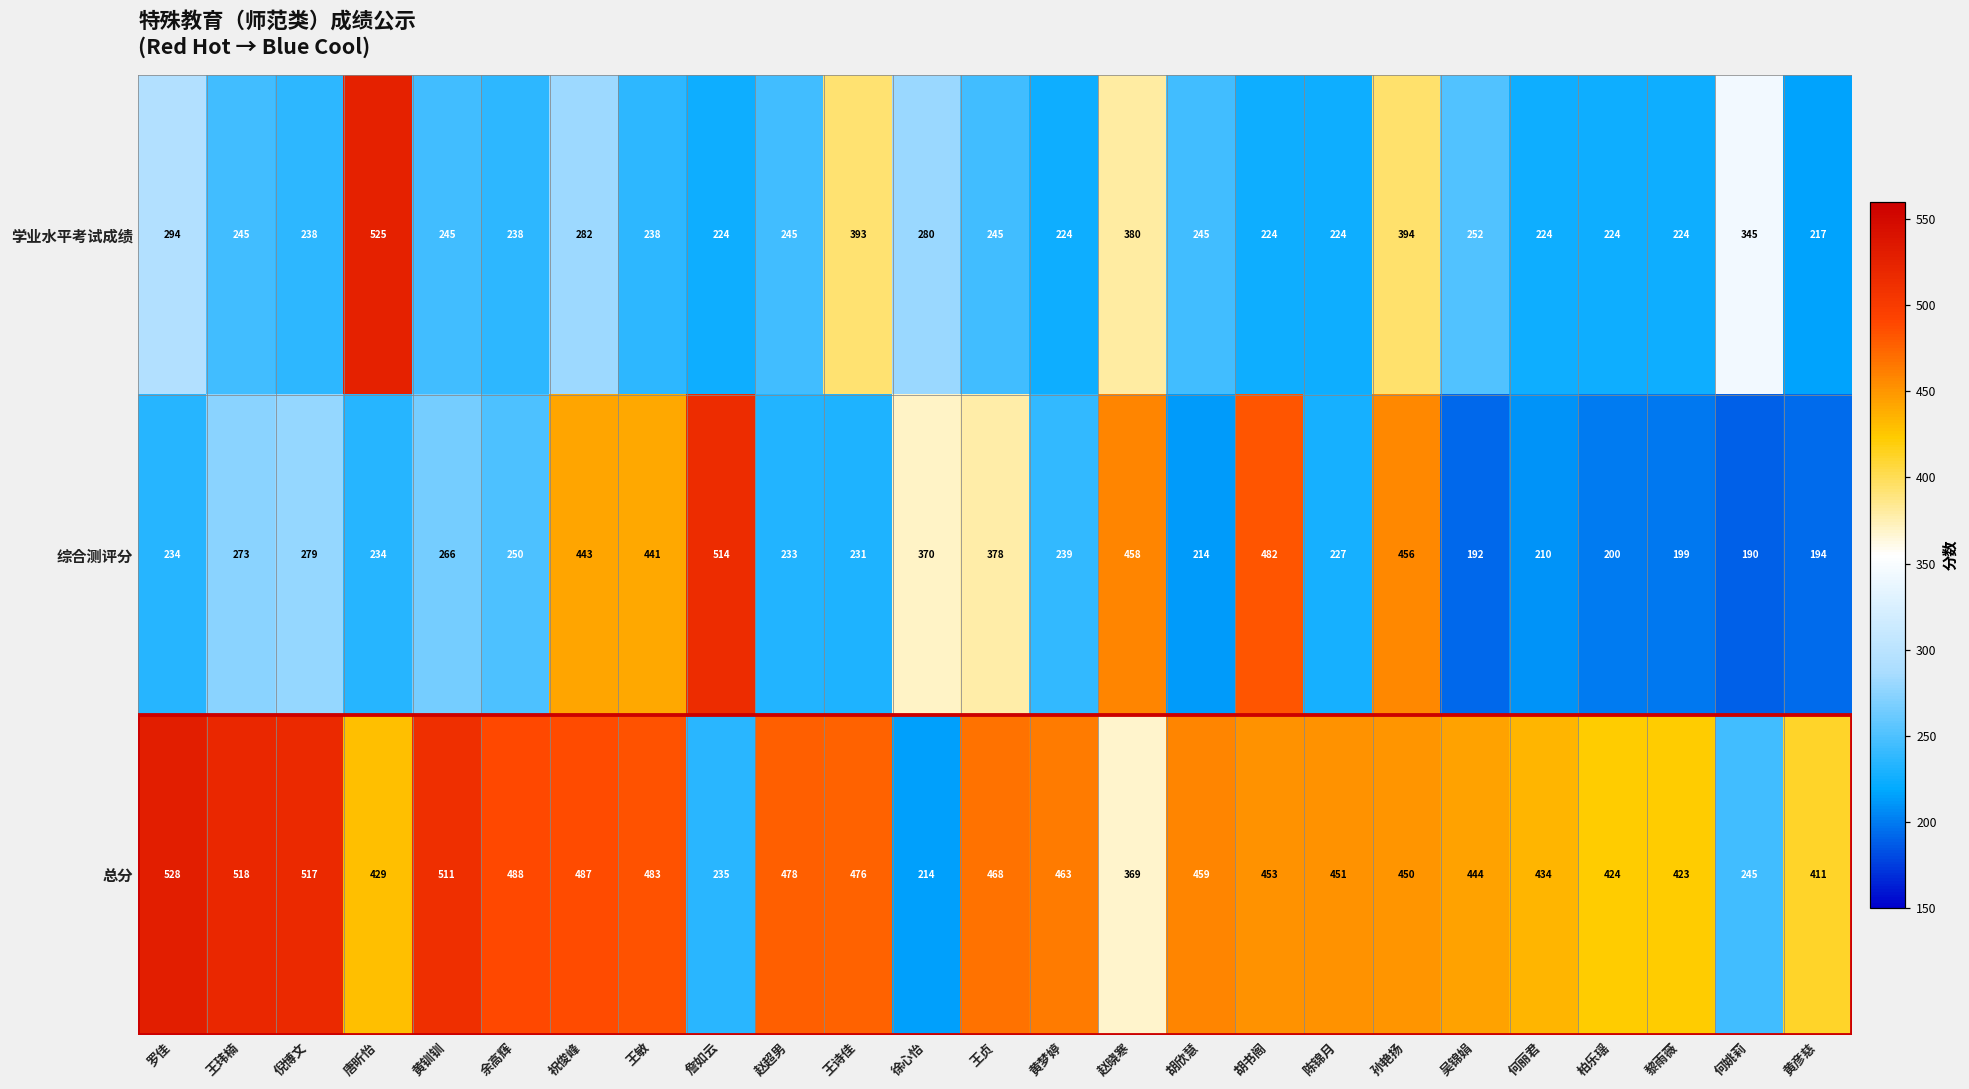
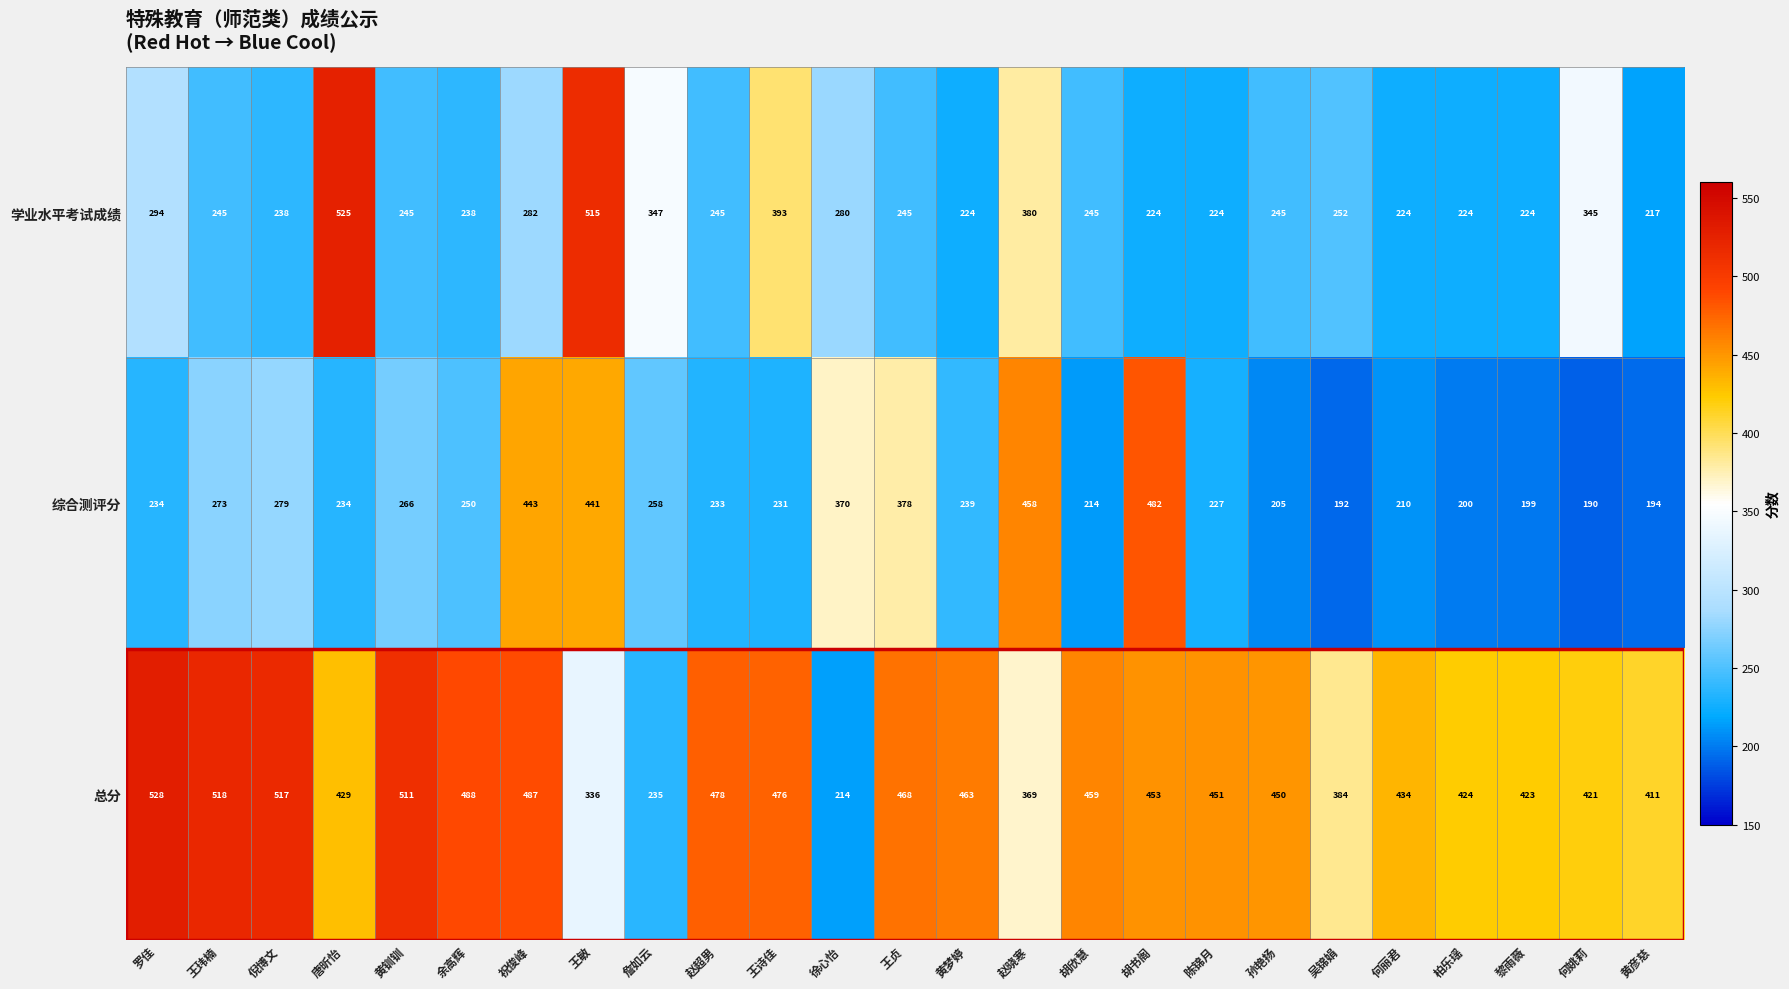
学业水平考试成绩, 王敏: 238 -> 515
学业水平考试成绩, 詹如云: 224 -> 347
学业水平考试成绩, 孙艳扬: 394 -> 245
综合测评分, 詹如云: 514 -> 258
综合测评分, 孙艳扬: 456 -> 205
总分, 王敏: 483 -> 336
总分, 吴锦娟: 444 -> 384
总分, 何姚莉: 245 -> 421
